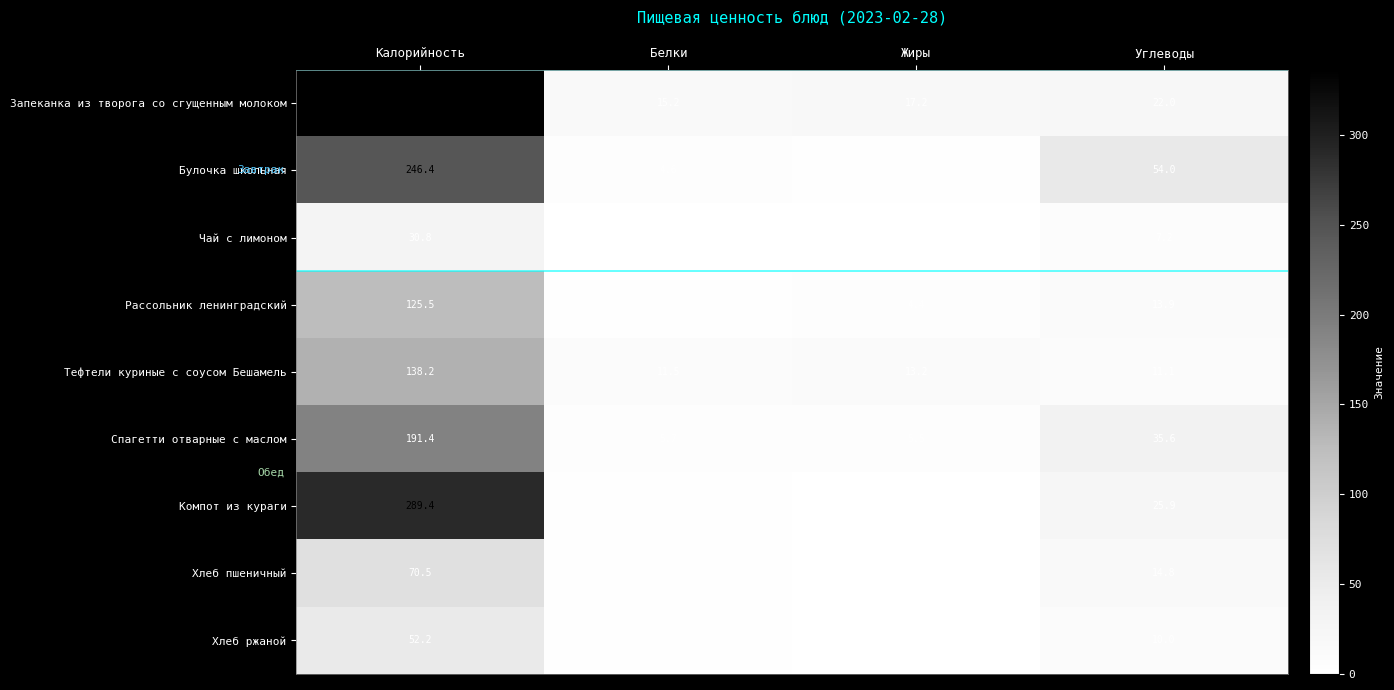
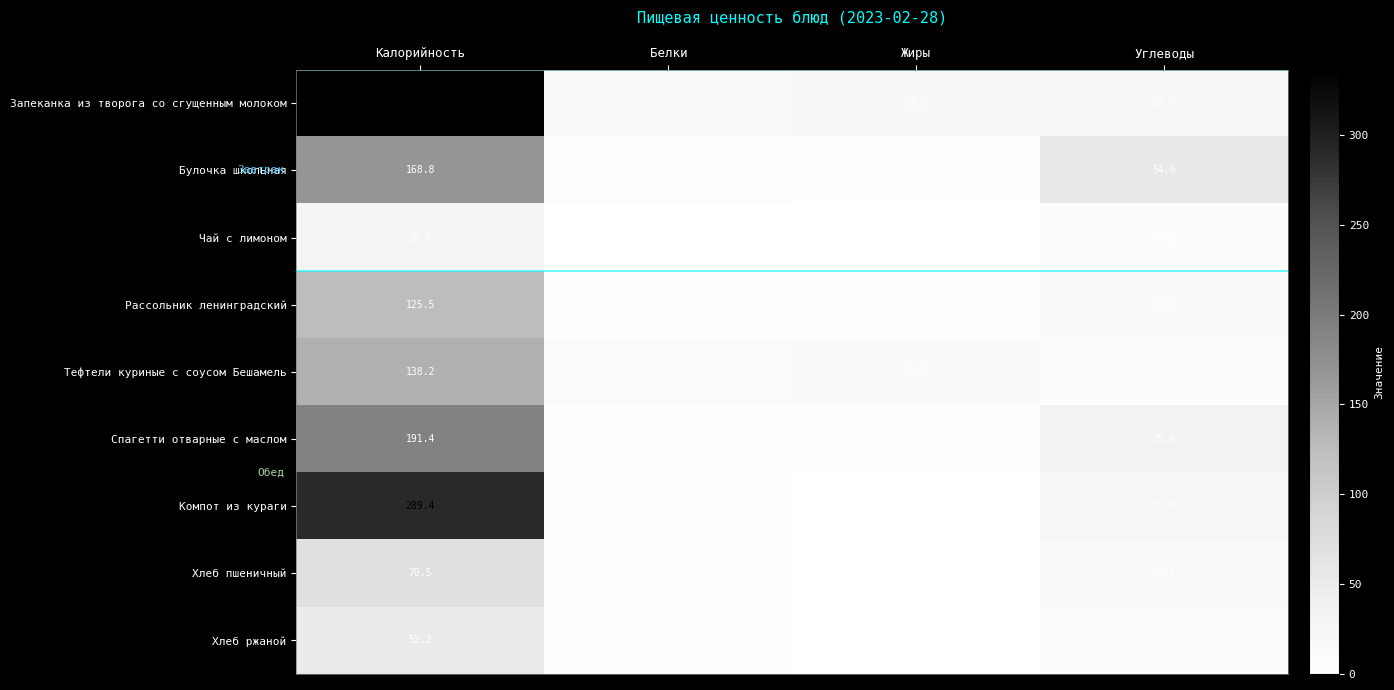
Булочка школьная, Калорийность: 246.4 -> 168.8
